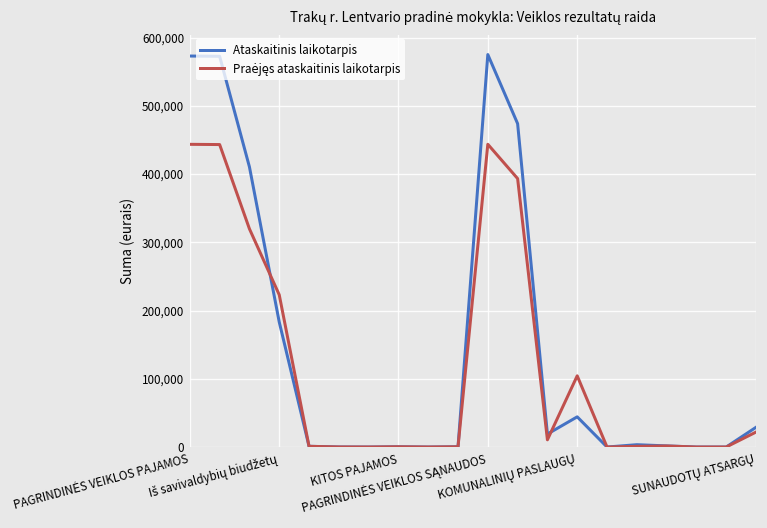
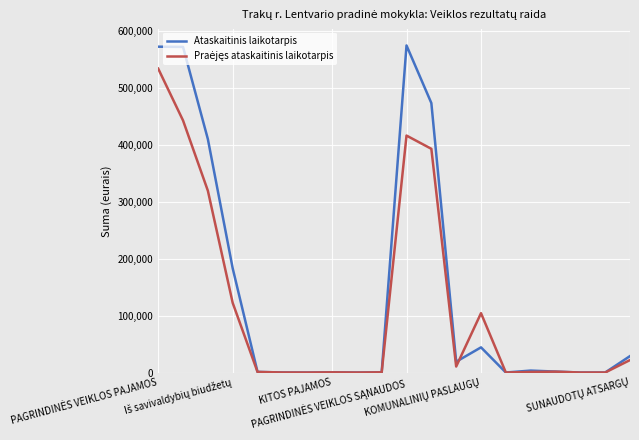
Praėjęs ataskaitinis laikotarpis, PAGRINDINĖS VEIKLOS PAJAMOS: 440,000 -> 530,000
Praėjęs ataskaitinis laikotarpis, Iš savivaldybių biudžetų: 220,000 -> 120,000
Praėjęs ataskaitinis laikotarpis, PAGRINDINĖS VEIKLOS SĄNAUDOS: 440,000 -> 420,000
